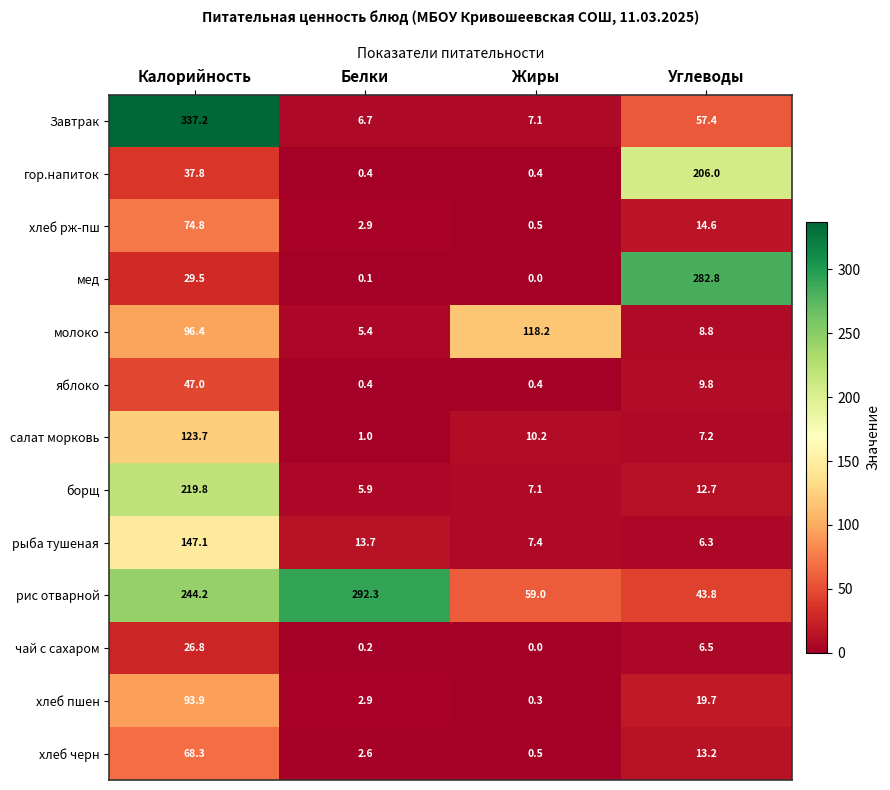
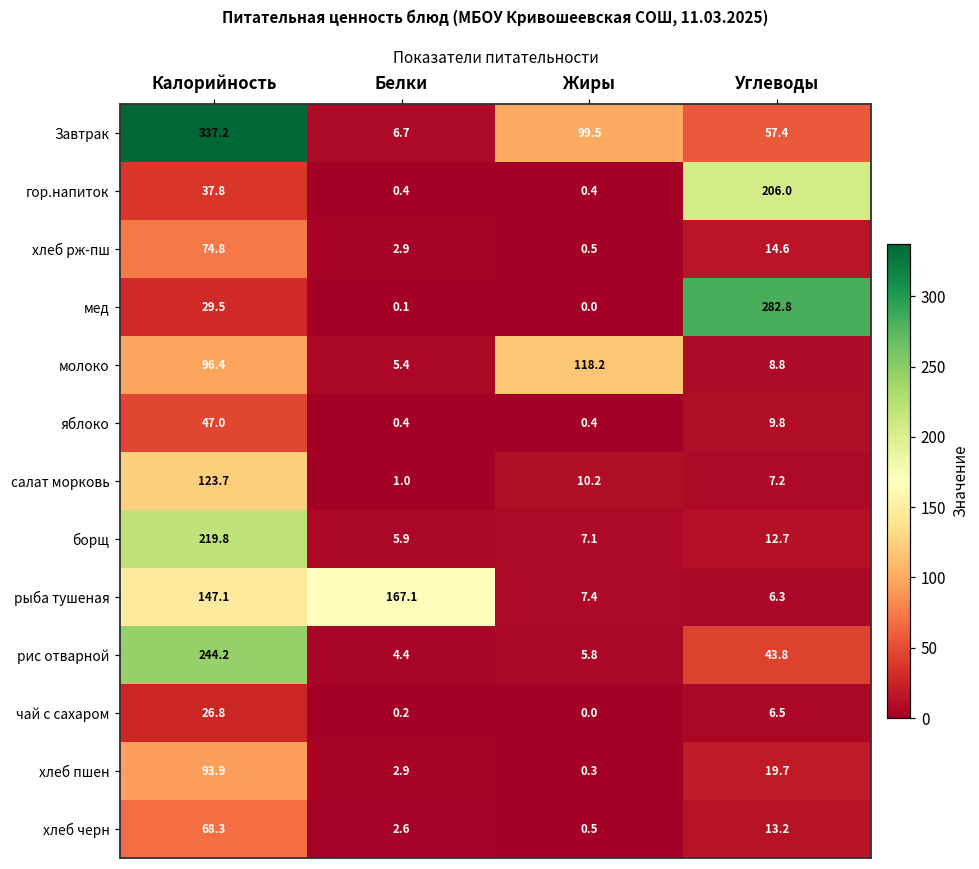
Завтрак, Жиры: 7.1 -> 99.5
рыба тушеная, Белки: 13.7 -> 167.1
рис отварной, Белки: 292.3 -> 4.4
рис отварной, Жиры: 59.0 -> 5.8
